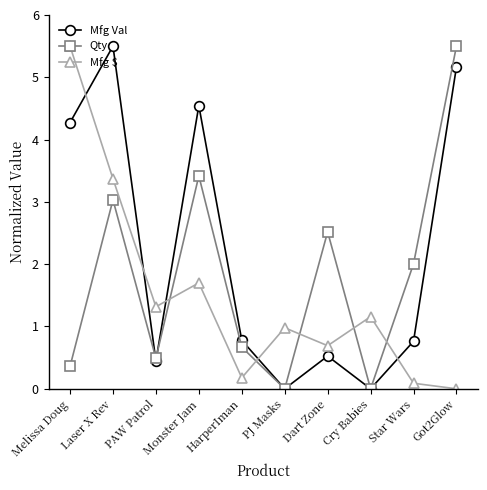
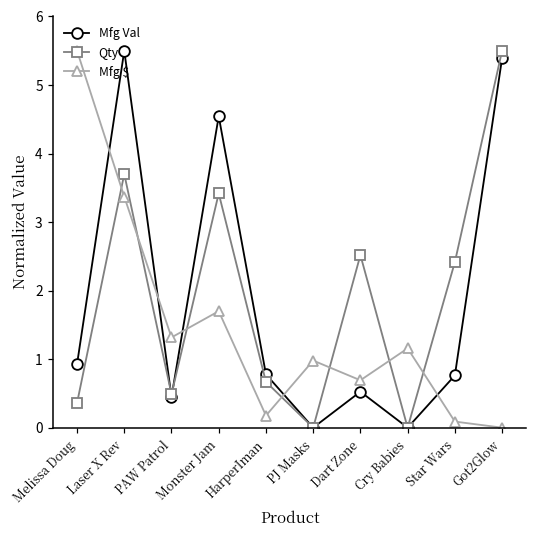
Mfg Val, Melissa Doug: 4.3 -> 0.9
Qty, Laser X Rev: 3.0 -> 3.7
Qty, Star Wars: 2.0 -> 2.4
Mfg Val, Got2Glow: 5.2 -> 5.4
